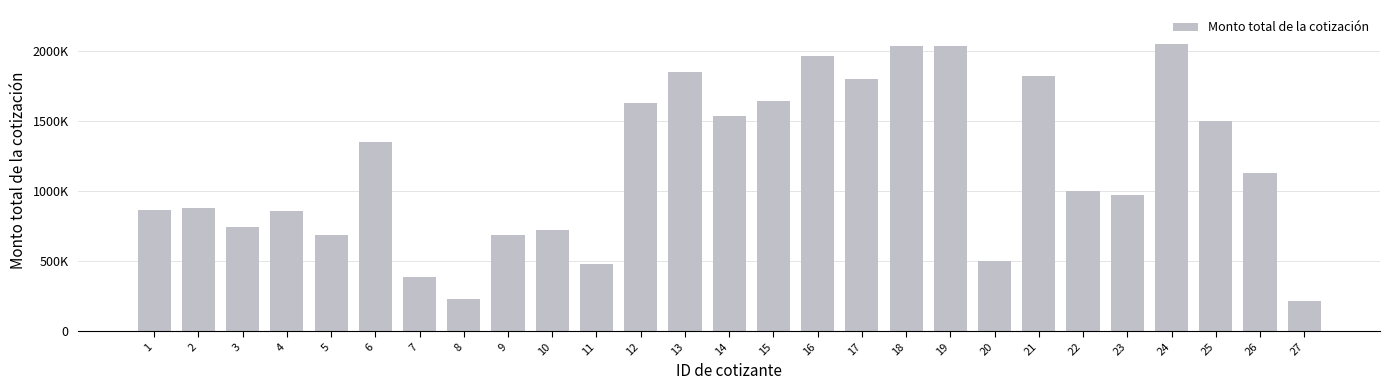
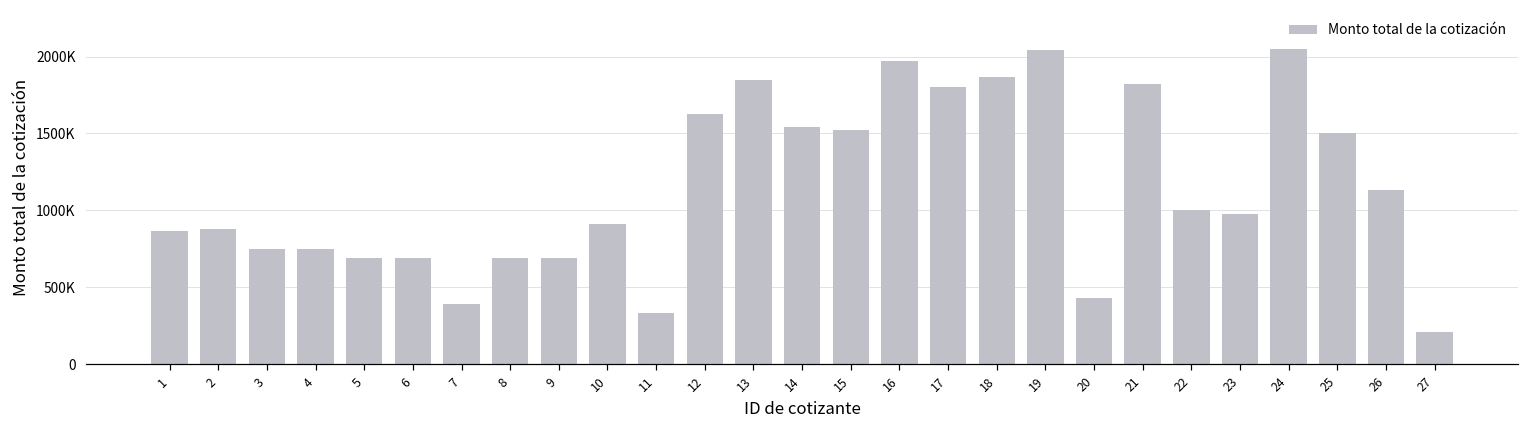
4: 860000 -> 750000
6: 1360000 -> 690000
8: 230000 -> 690000
10: 720000 -> 910000
11: 480000 -> 330000
15: 1650000 -> 1530000
18: 2040000 -> 1870000
20: 500000 -> 430000
